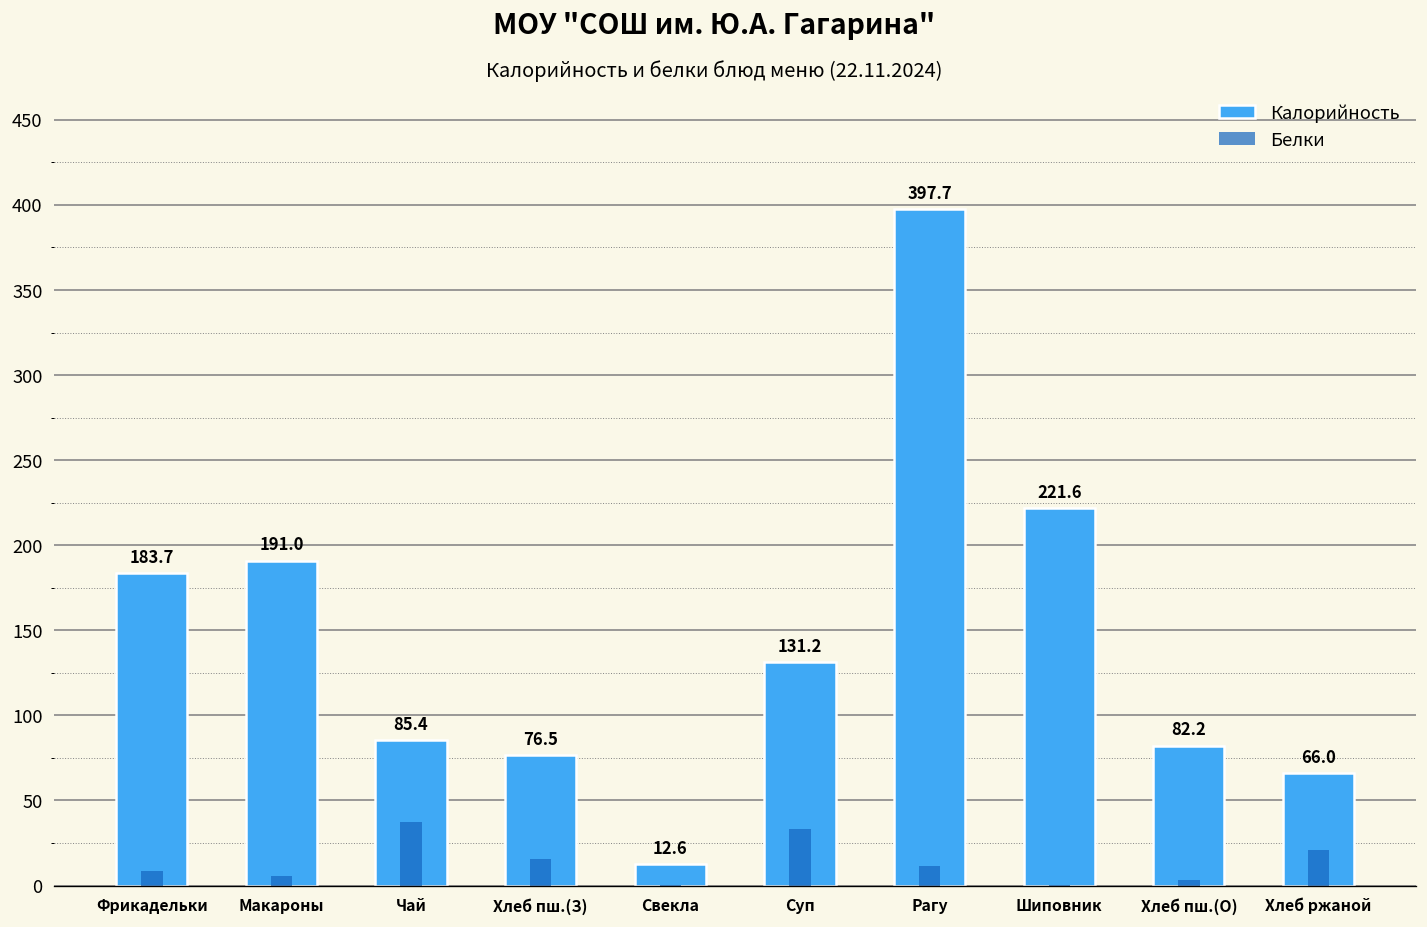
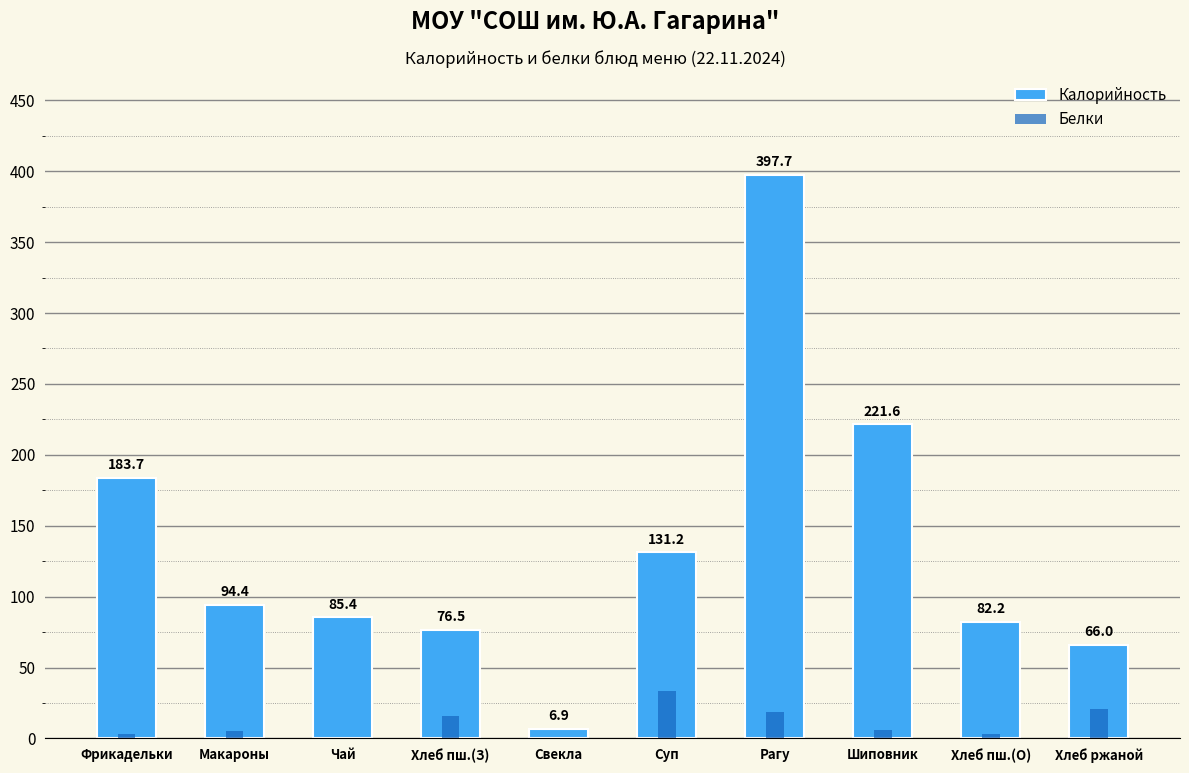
Белки, Фрикадельки: 9 -> 3
Калорийность, Макароны: 191.0 -> 94.4
Белки, Чай: 38 -> 0
Калорийность, Свекла: 12.6 -> 6.9
Белки, Рагу: 12 -> 19
Белки, Шиповник: 0 -> 6
